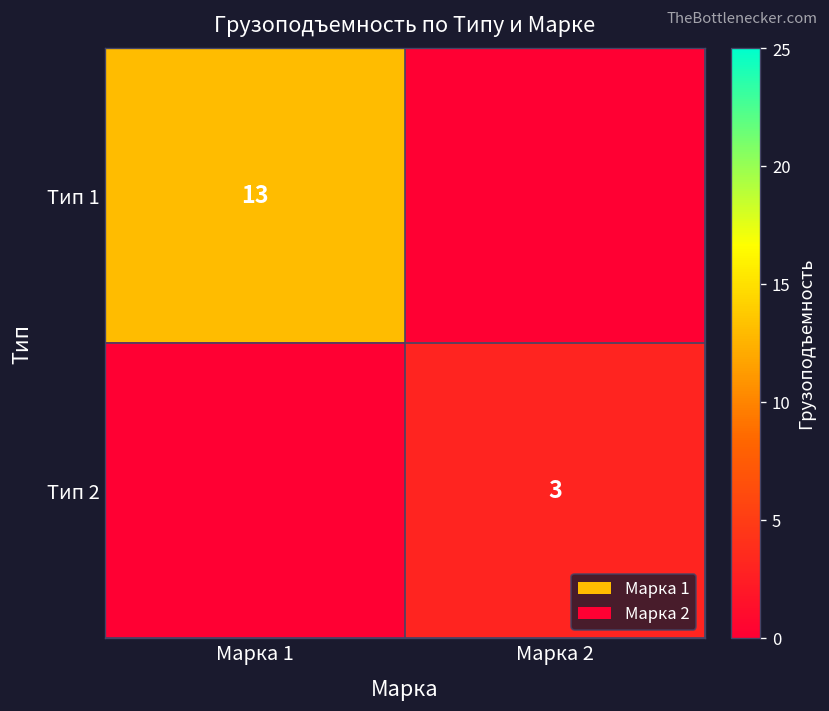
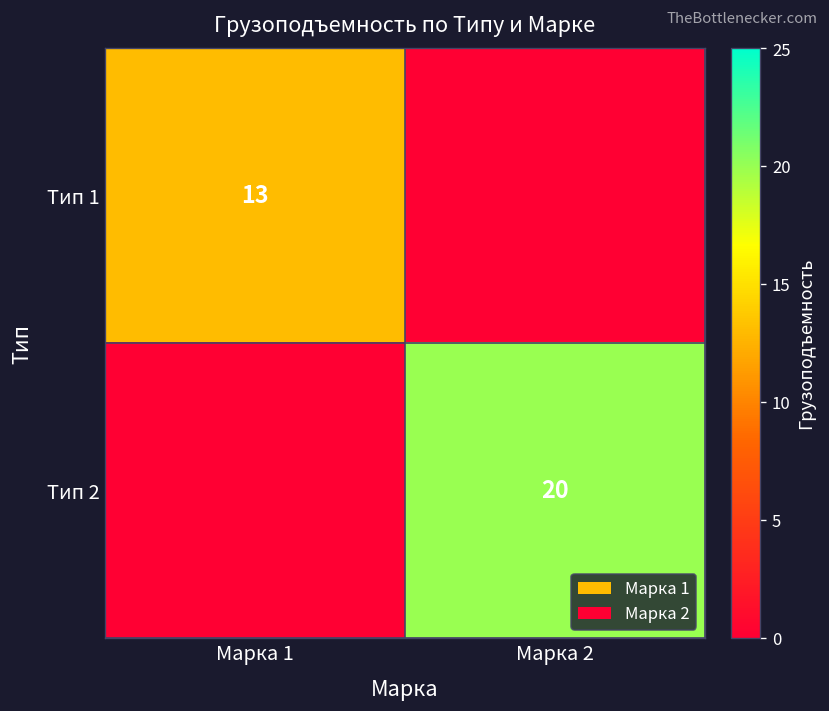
Тип 2, Марка 2: 3 -> 20
